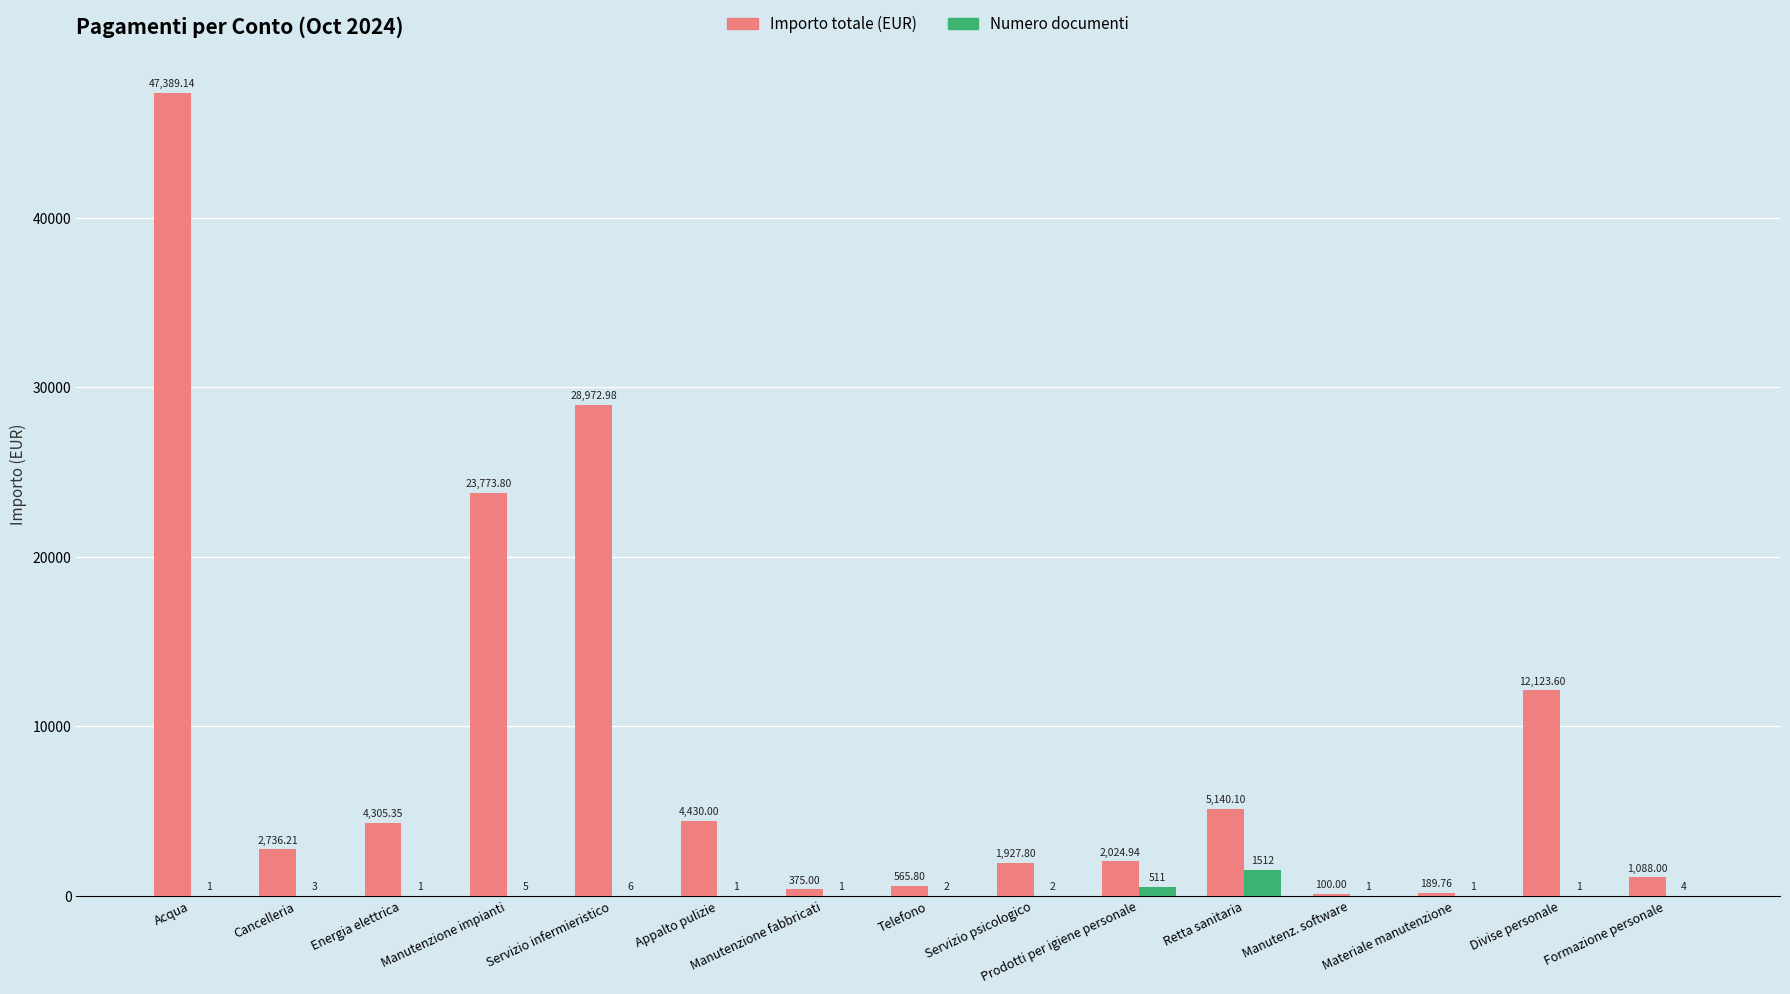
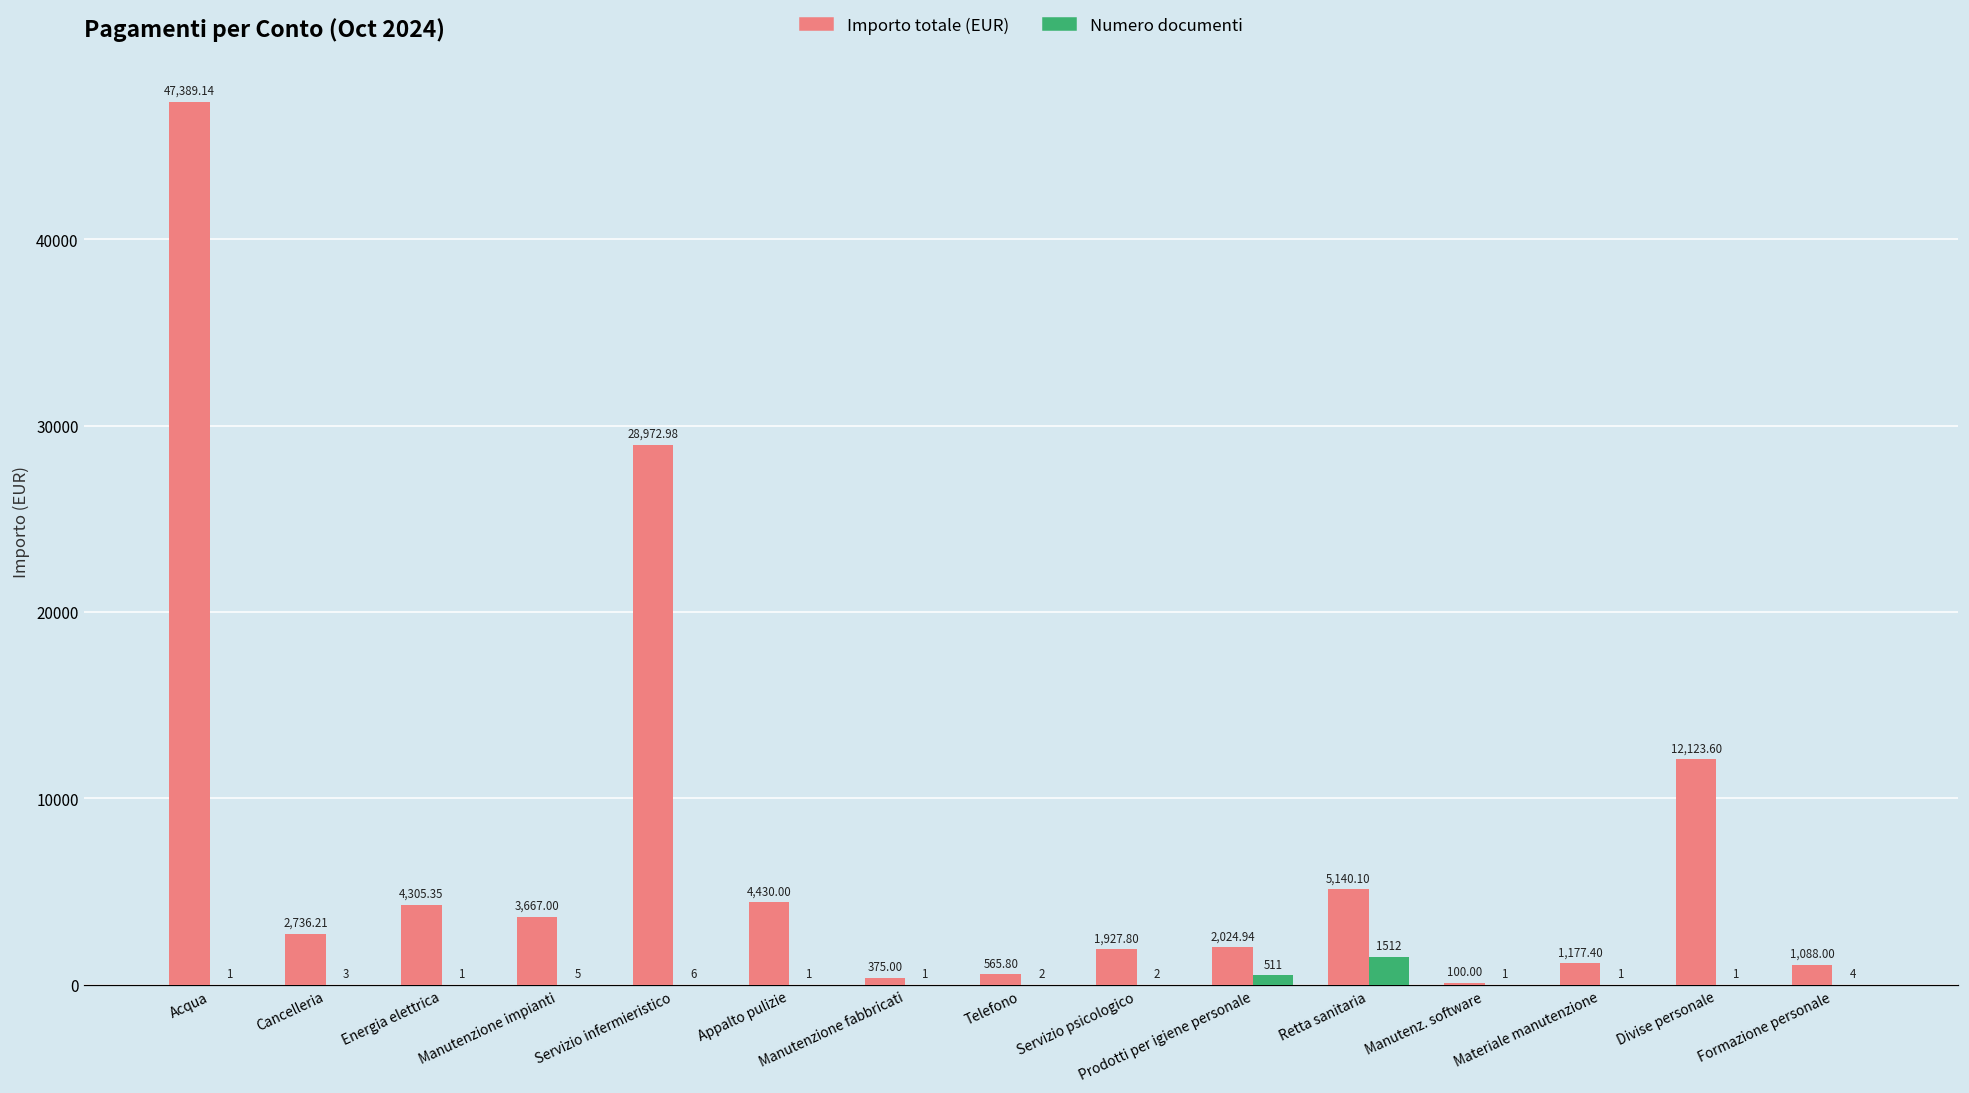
Importo totale (EUR), Manutenzione impianti: 23,773.80 -> 3,667.00
Importo totale (EUR), Materiale manutenzione: 189.76 -> 1,177.40
